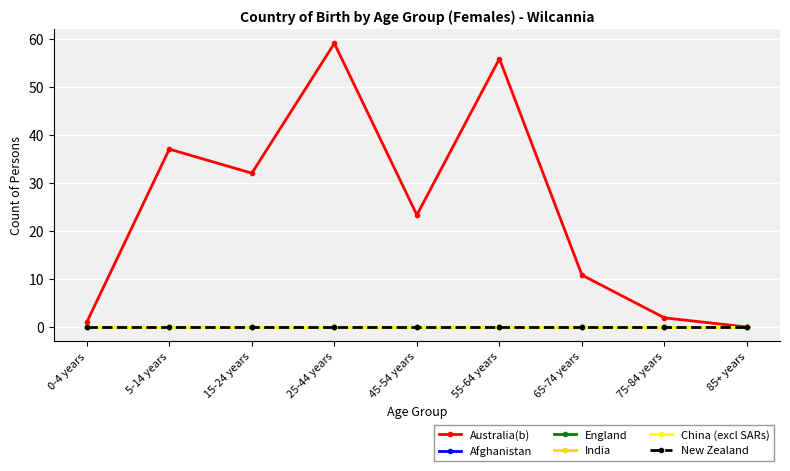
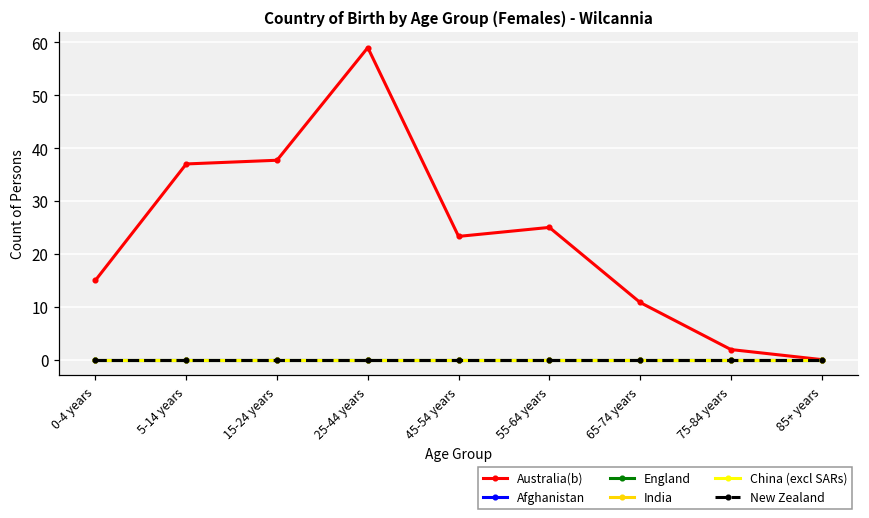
Australia(b), 0-4 years: 1 -> 15
Australia(b), 15-24 years: 32 -> 38
Australia(b), 55-64 years: 56 -> 25
